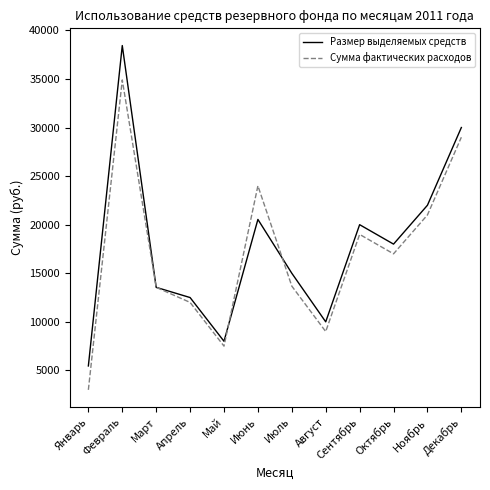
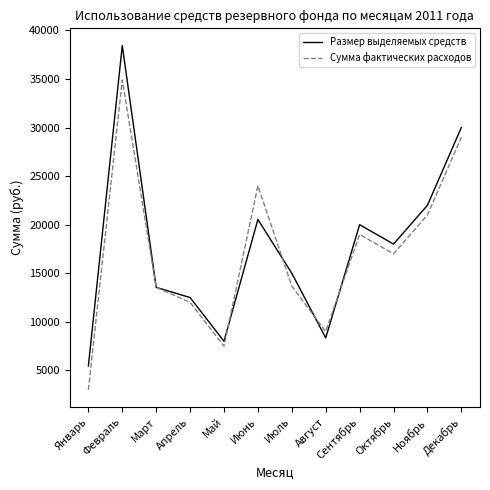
Размер выделяемых средств, Август: 10000 -> 8000
